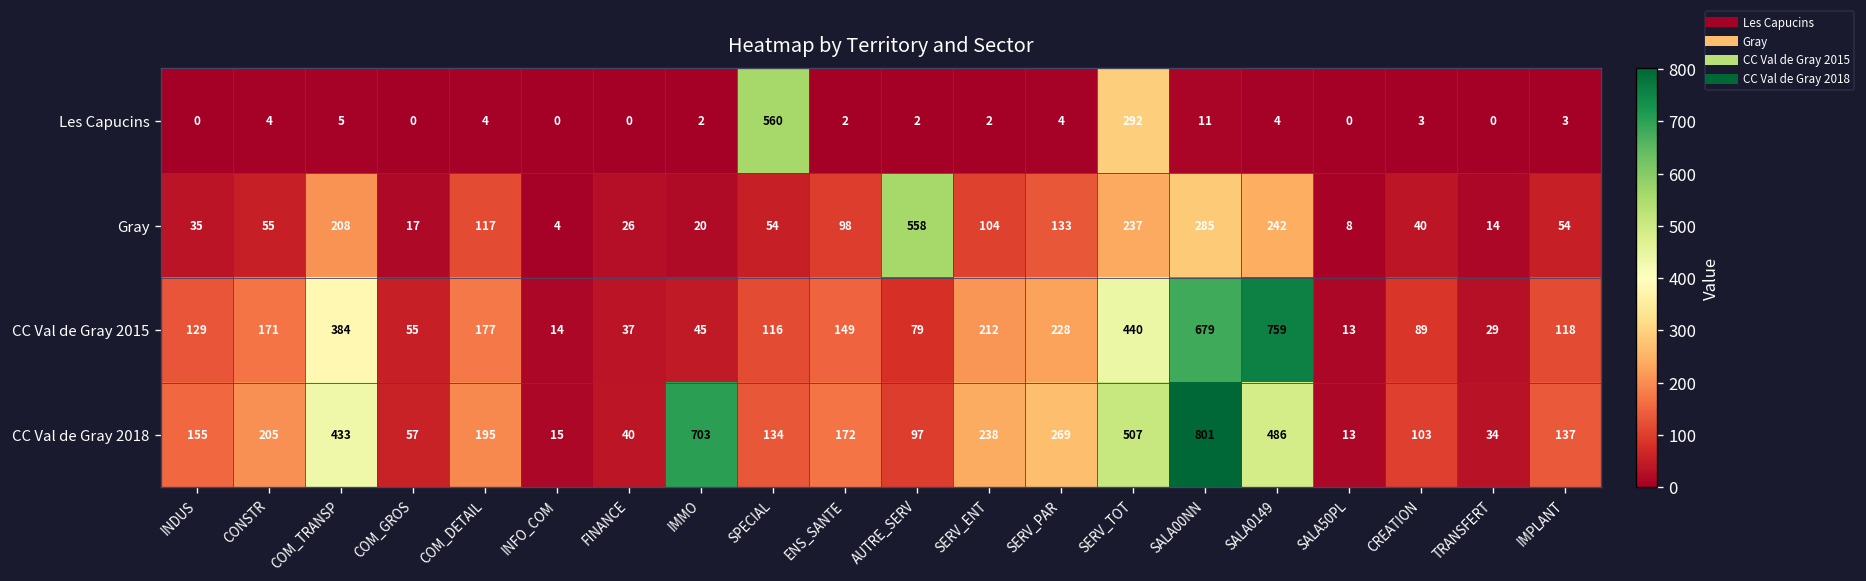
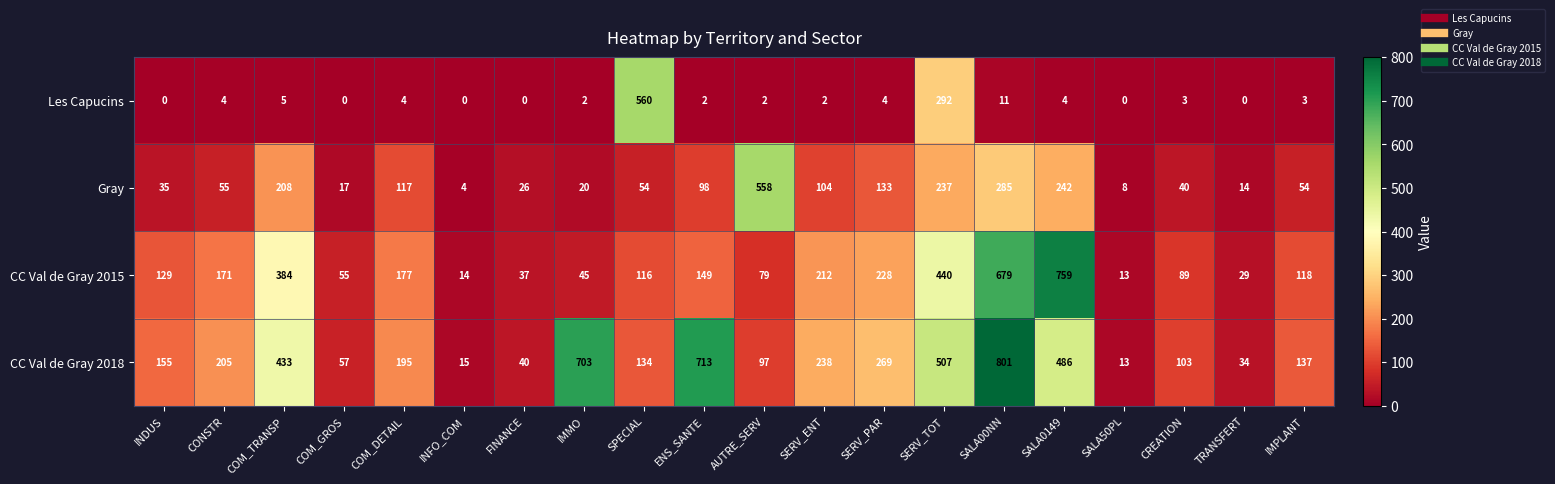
CC Val de Gray 2018, ENS_SANTE: 172 -> 713
